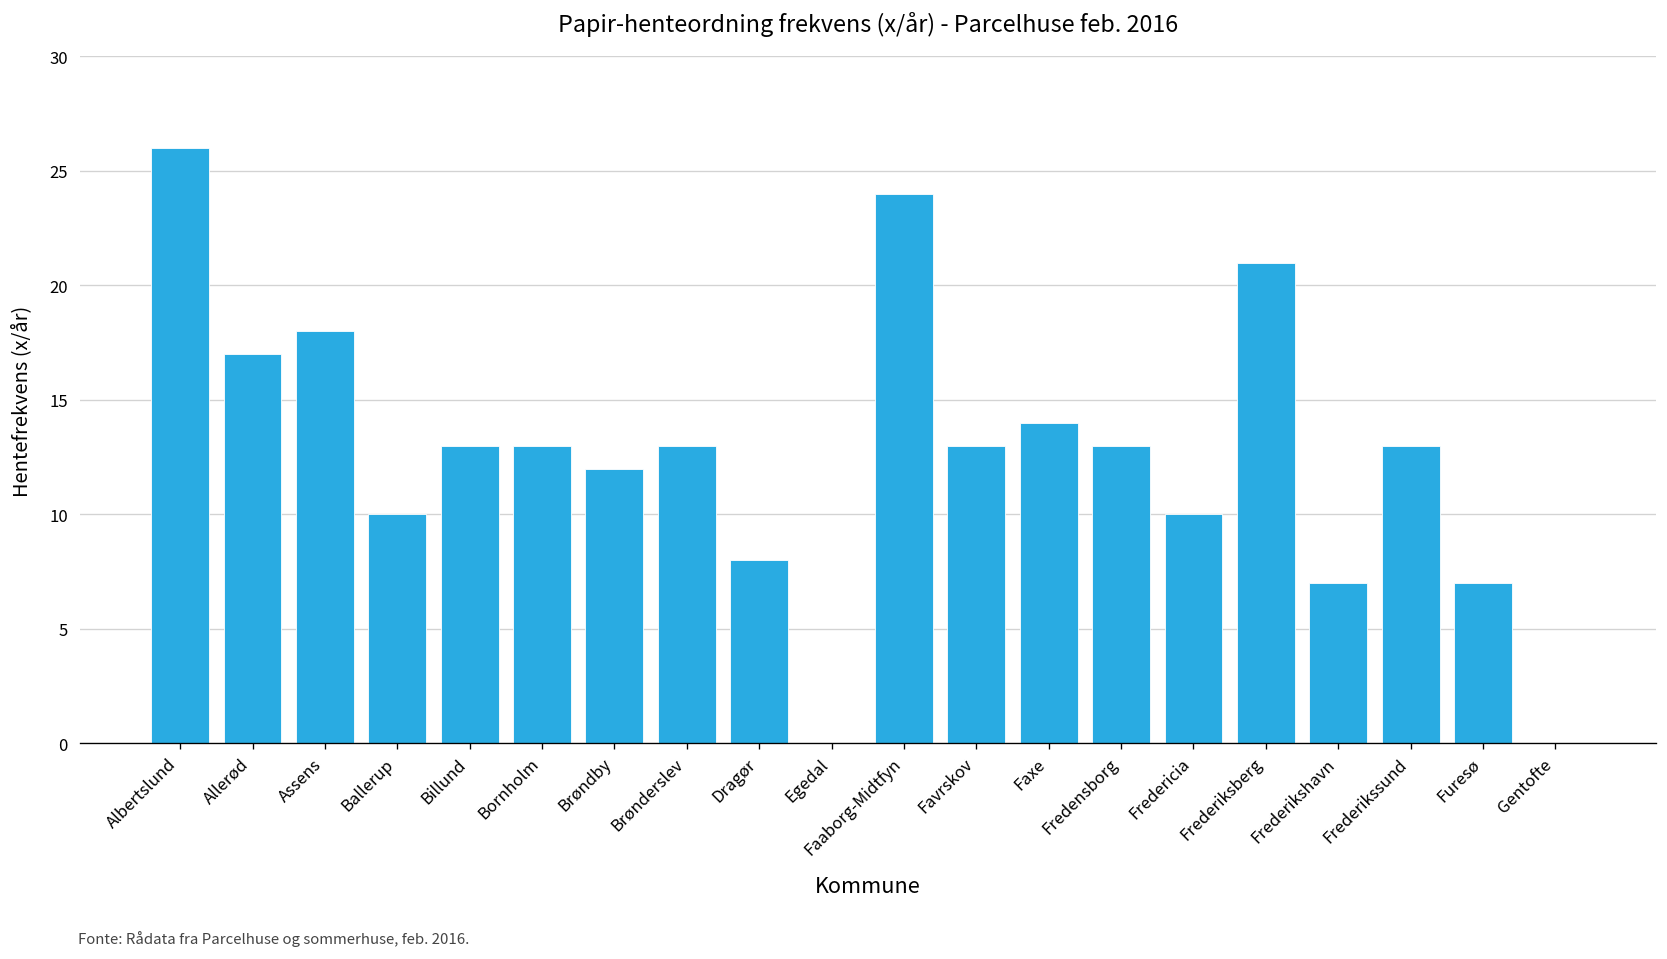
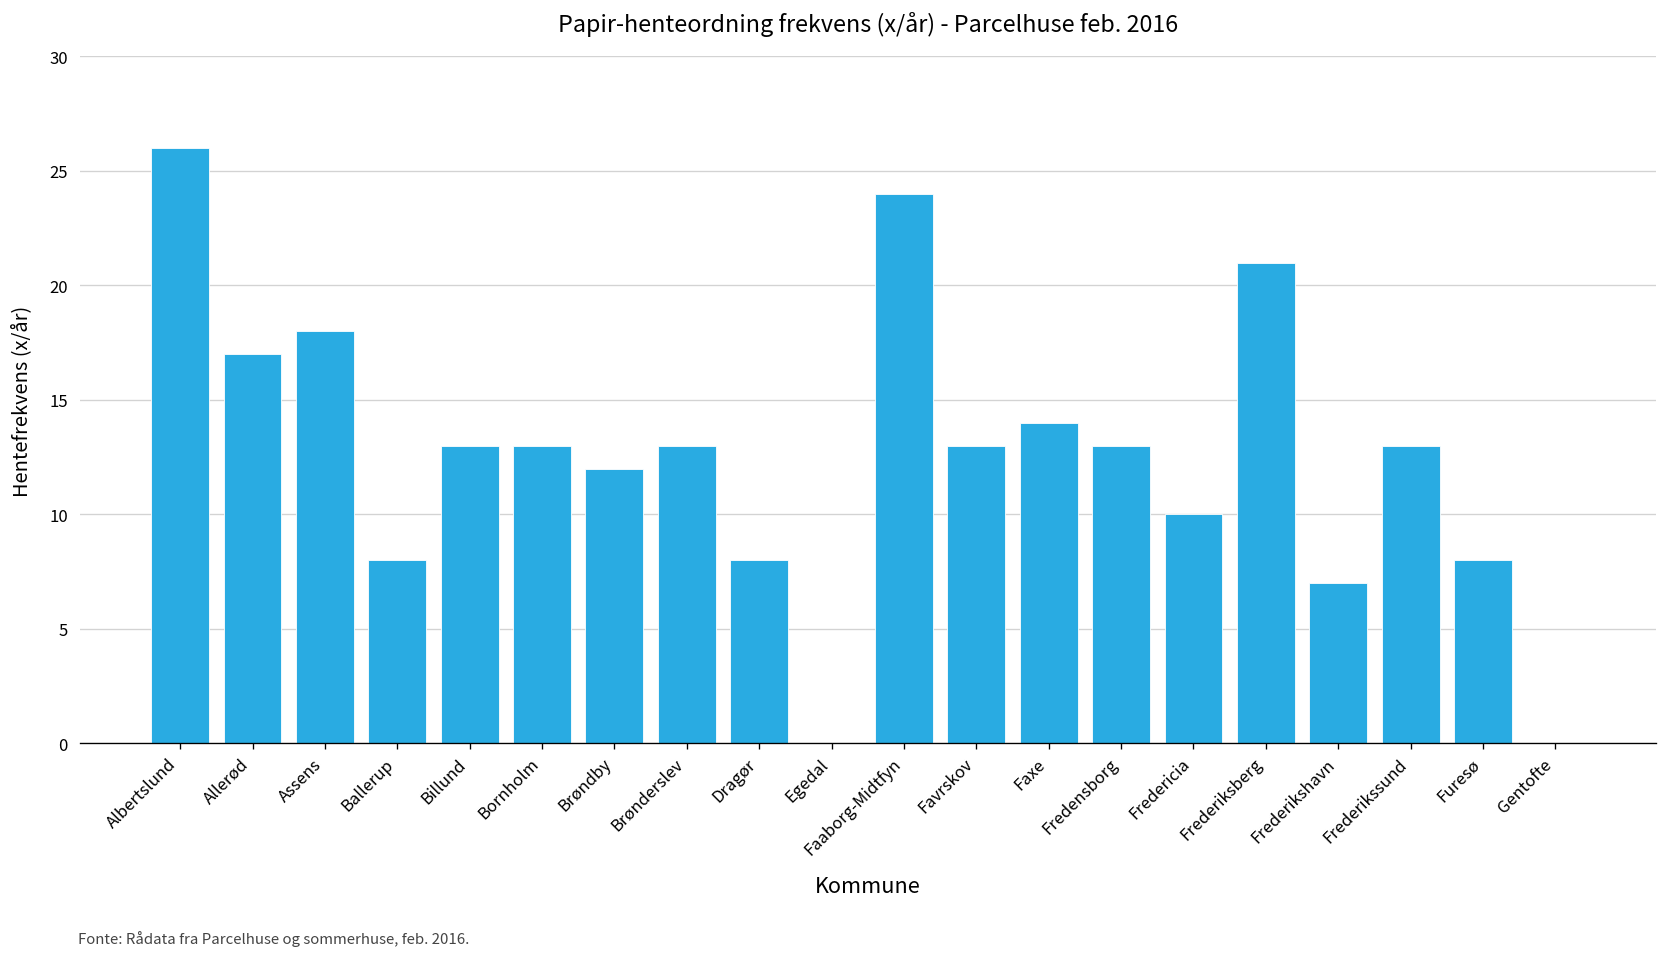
Ballerup: 10 -> 8
Furesø: 7 -> 8
